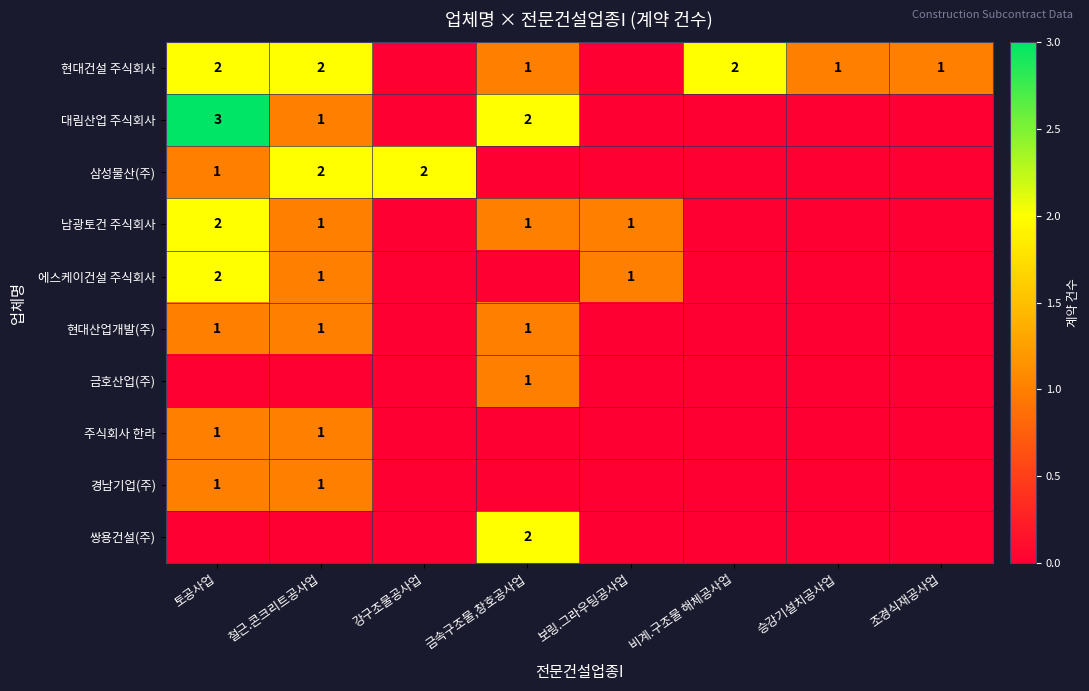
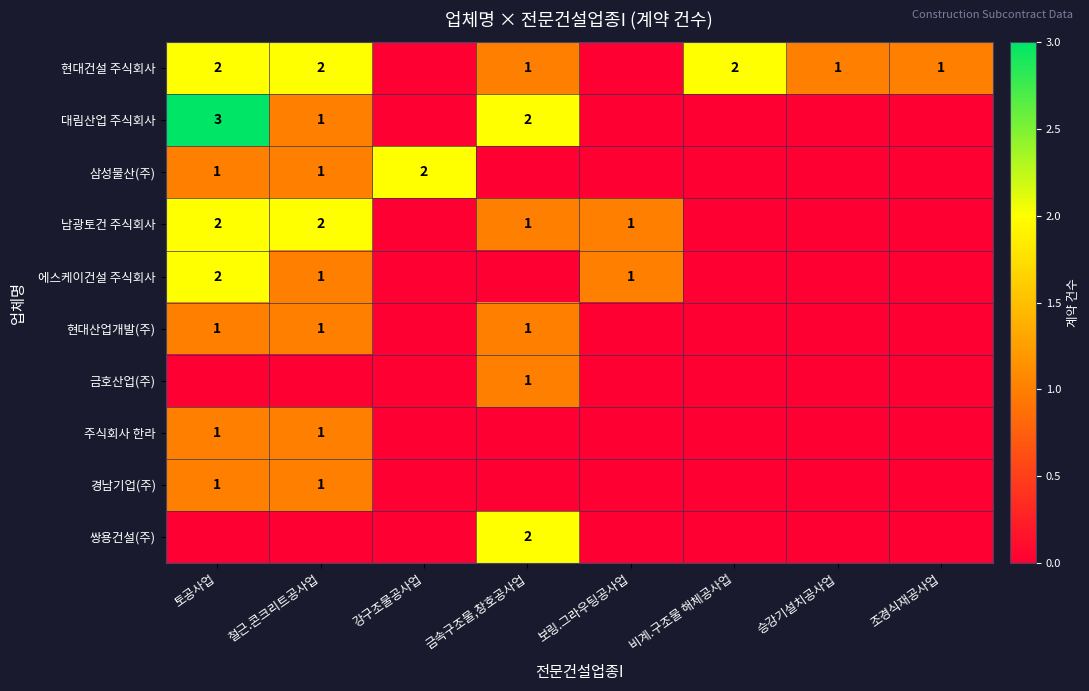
삼성물산(주), 철근.콘크리트공사업: 2 -> 1
남광토건 주식회사, 철근.콘크리트공사업: 1 -> 2
